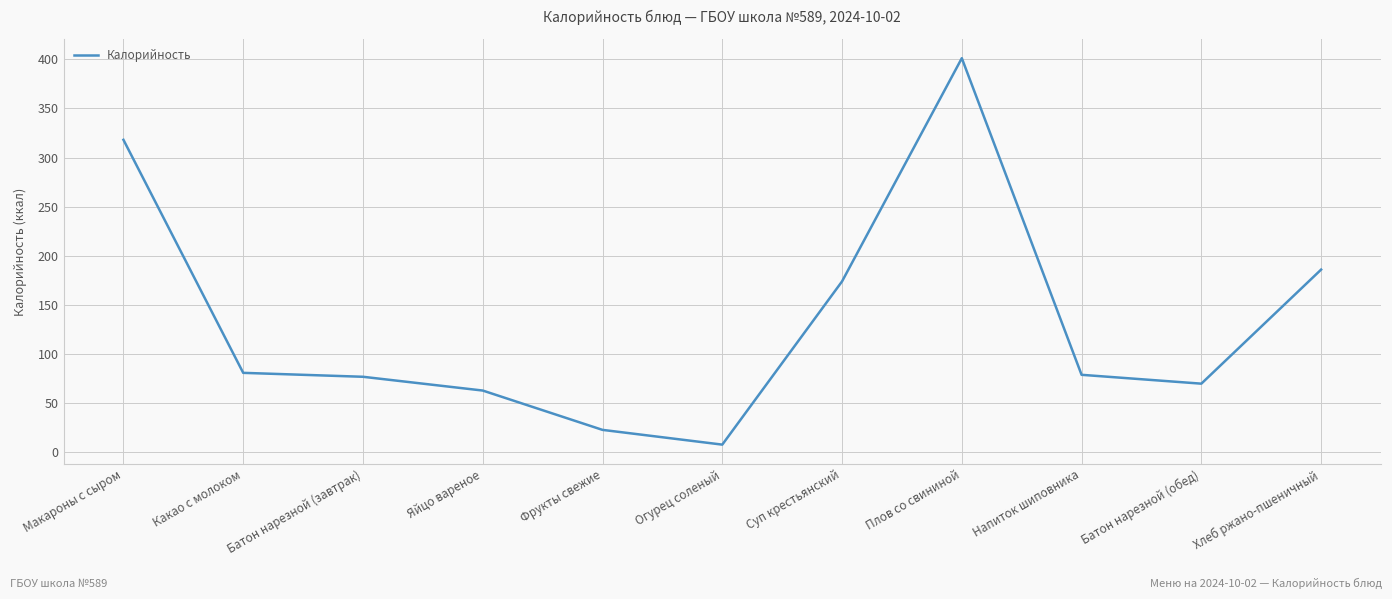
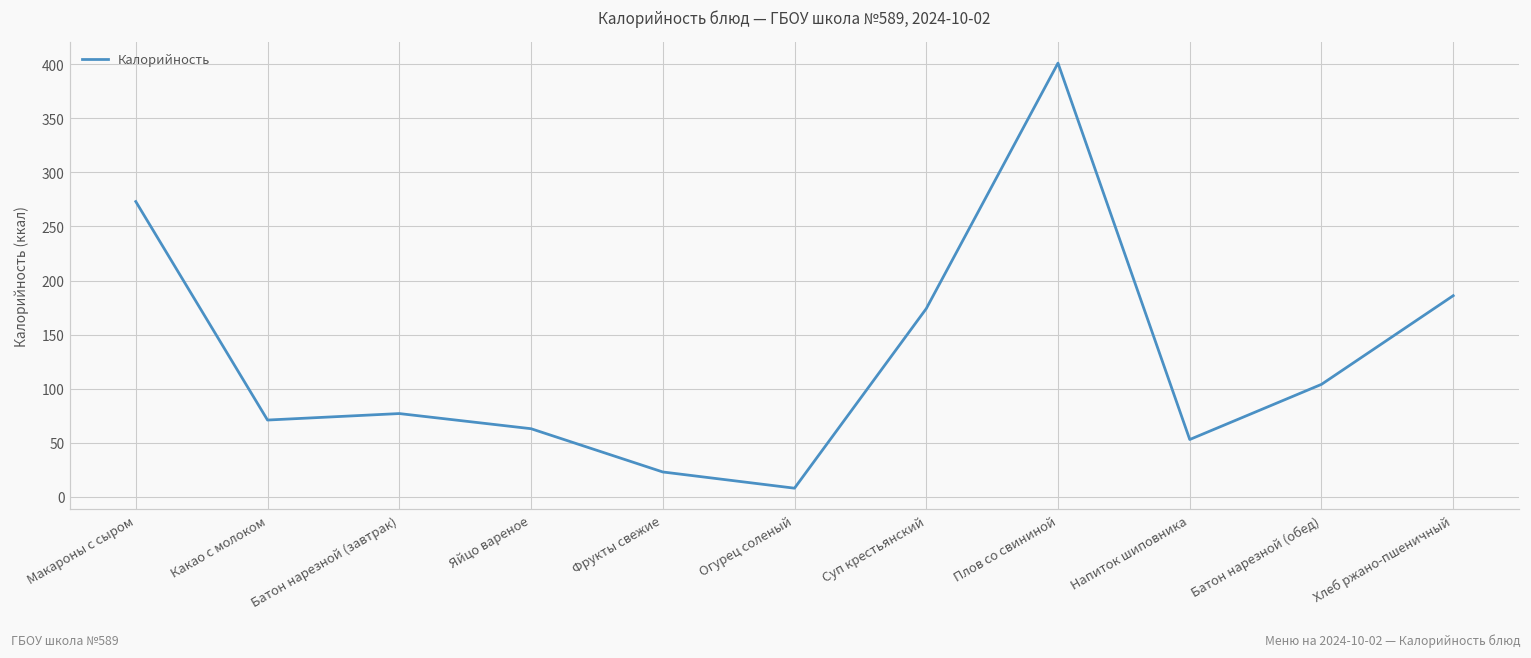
Макароны с сыром: 320 -> 270
Какао с молоком: 80 -> 70
Напиток шиповника: 80 -> 50
Батон нарезной (обед): 70 -> 100
